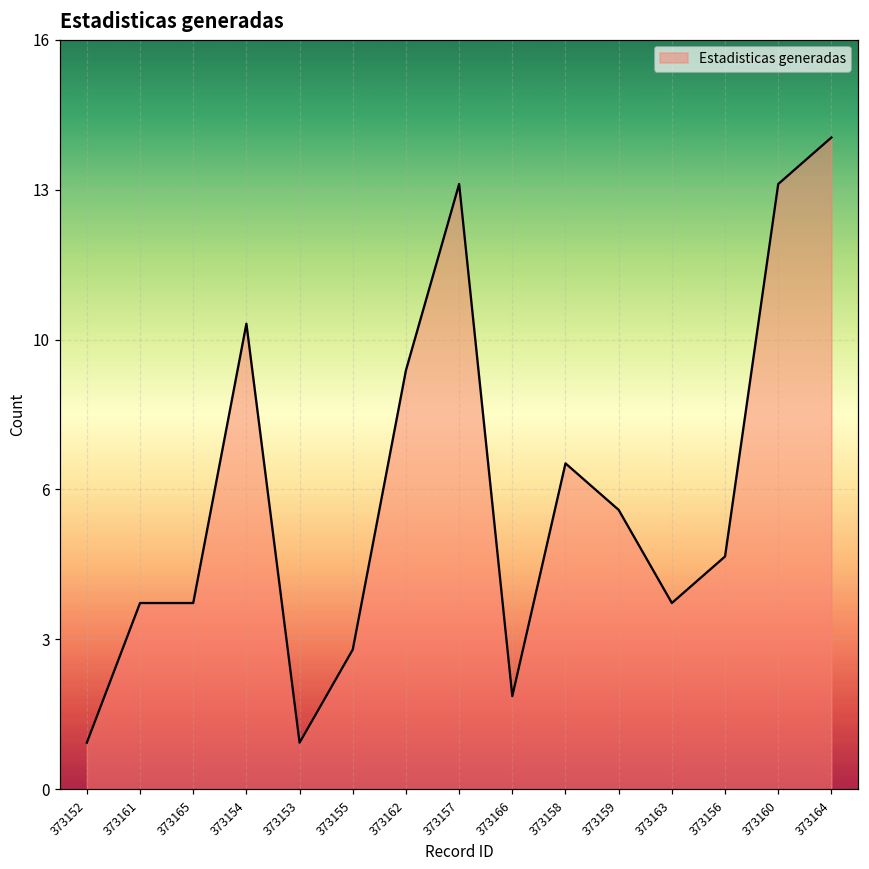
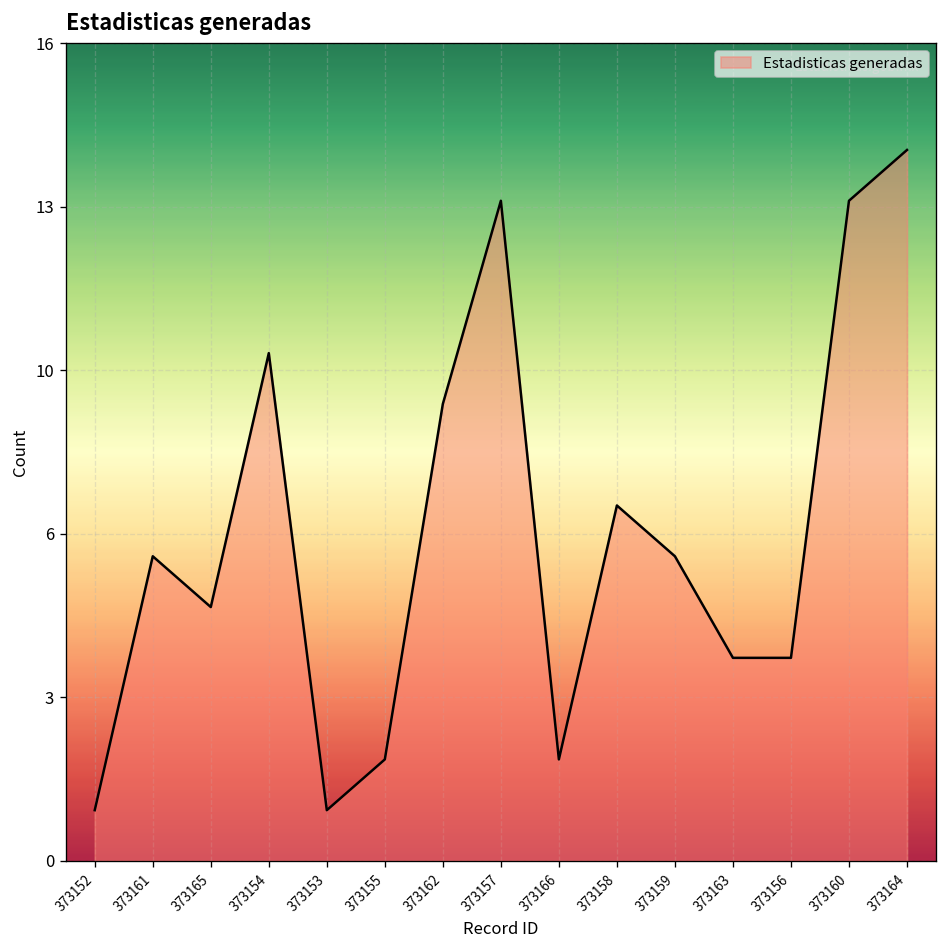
373161: 4 -> 6
373165: 4 -> 5
373155: 3 -> 2
373156: 5 -> 4
